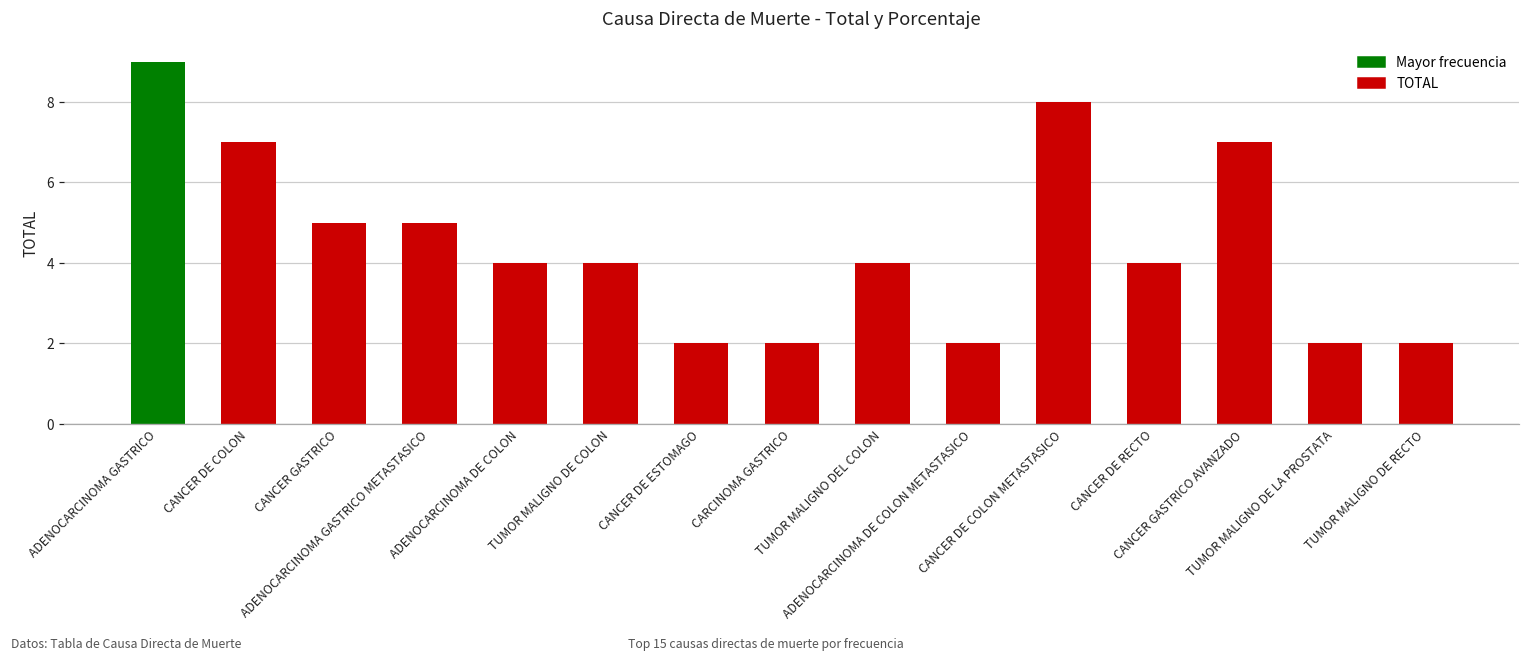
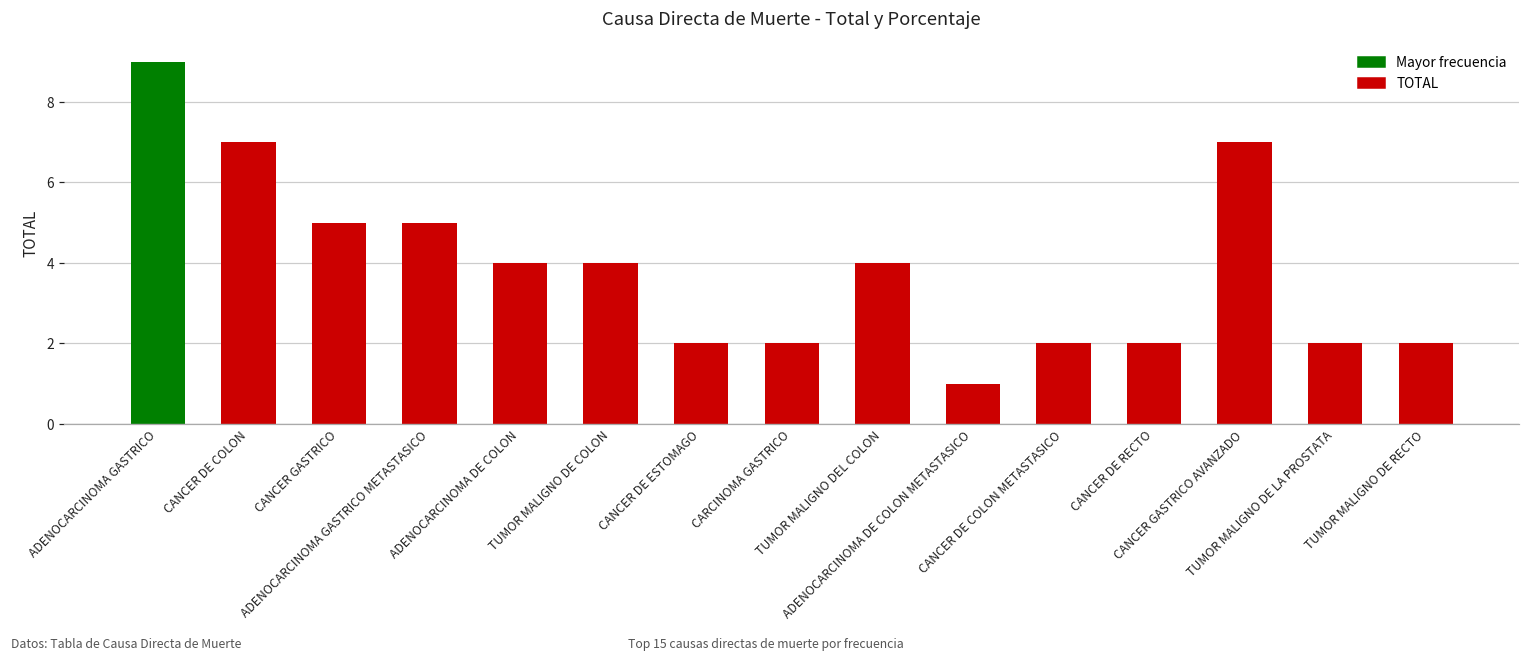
ADENOCARCINOMA DE COLON METASTASICO: 2 -> 1
CANCER DE COLON METASTASICO: 8 -> 2
CANCER DE RECTO: 4 -> 2
